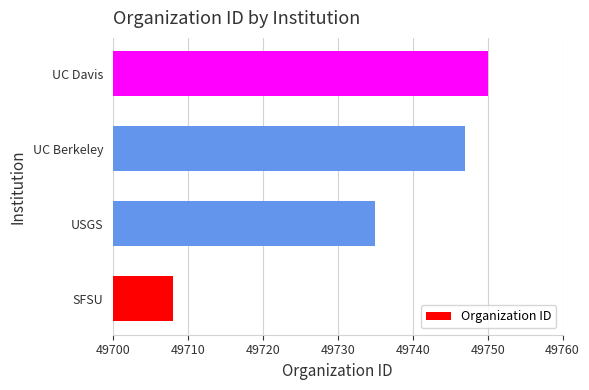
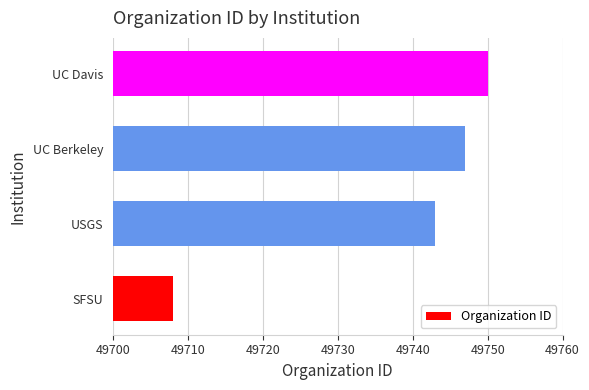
USGS: 49735 -> 49743
